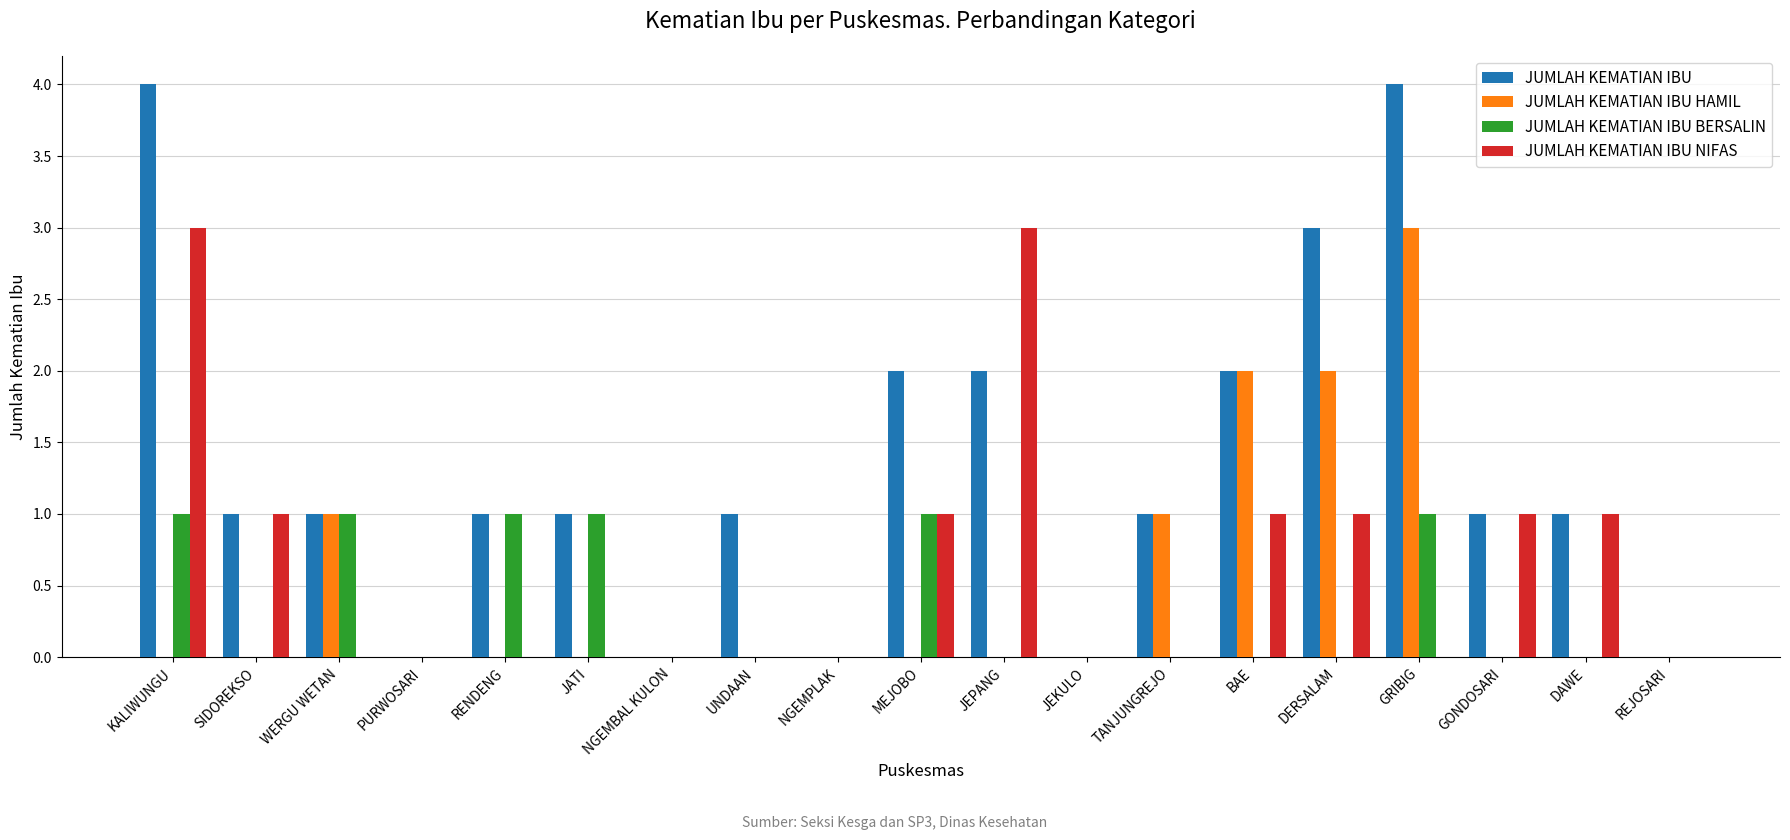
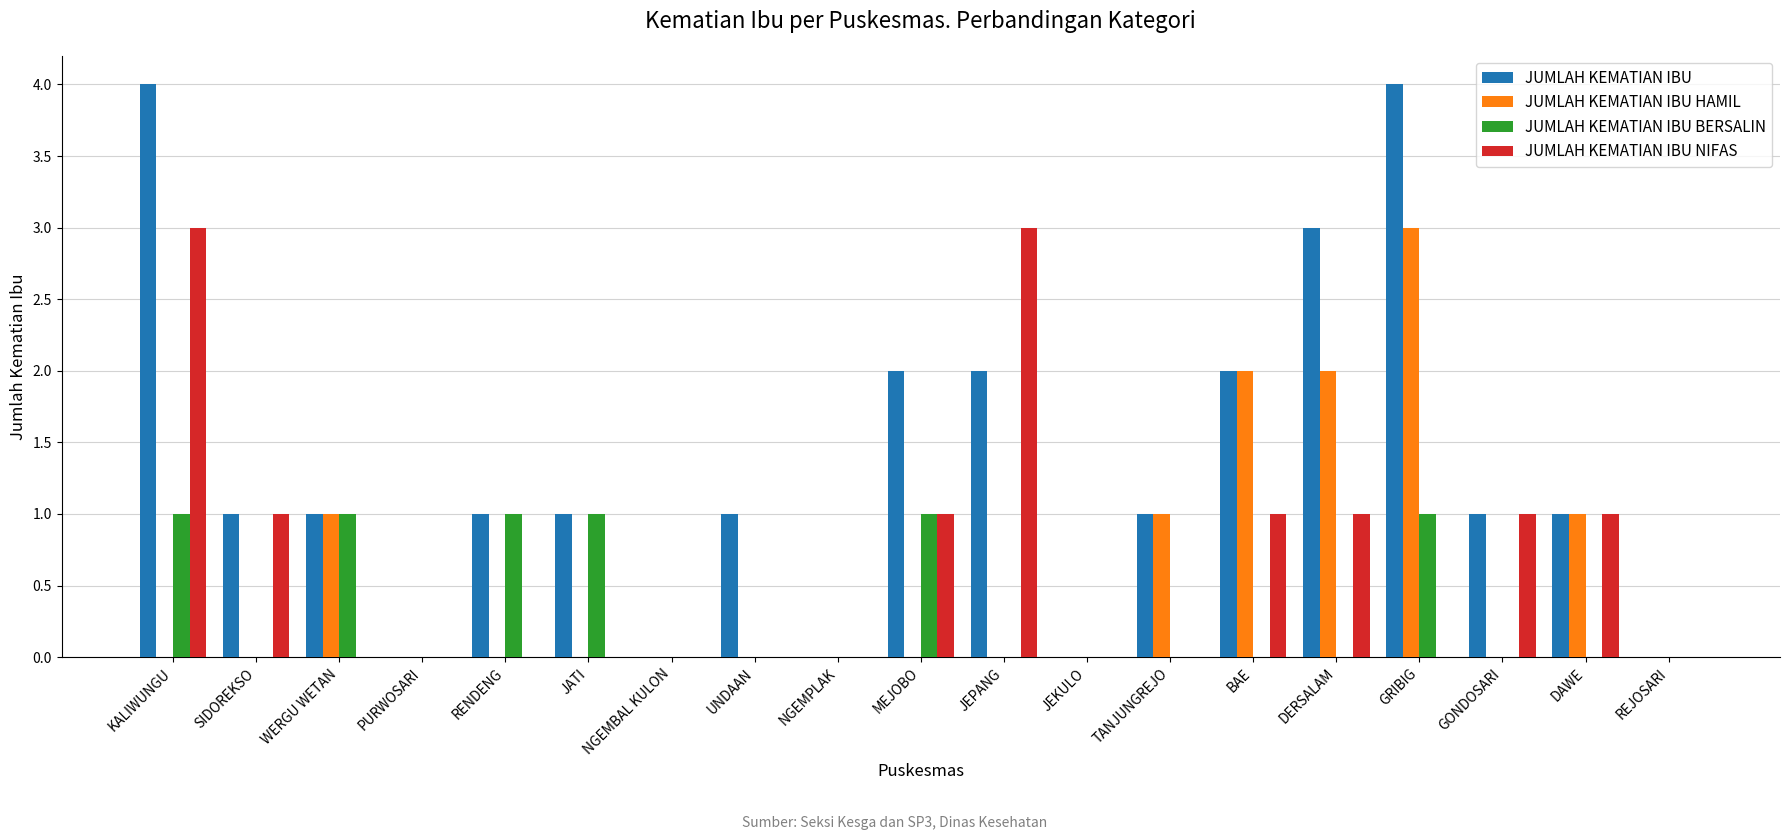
JUMLAH KEMATIAN IBU HAMIL, DAWE: 0 -> 1
